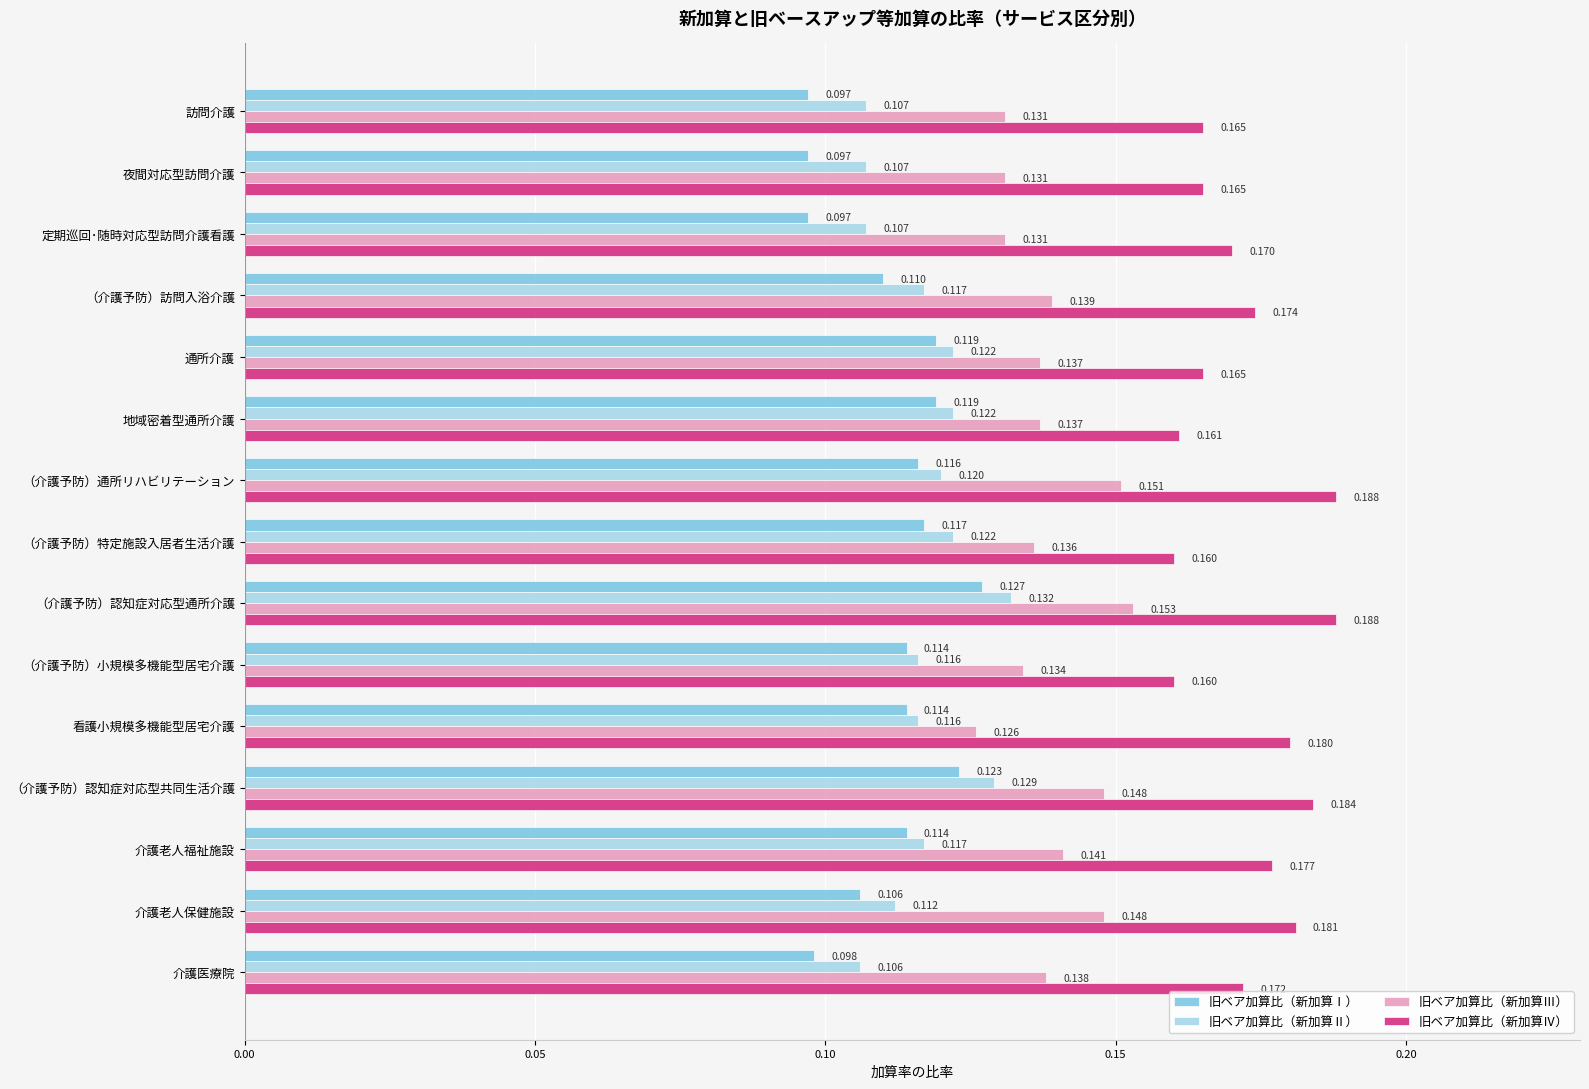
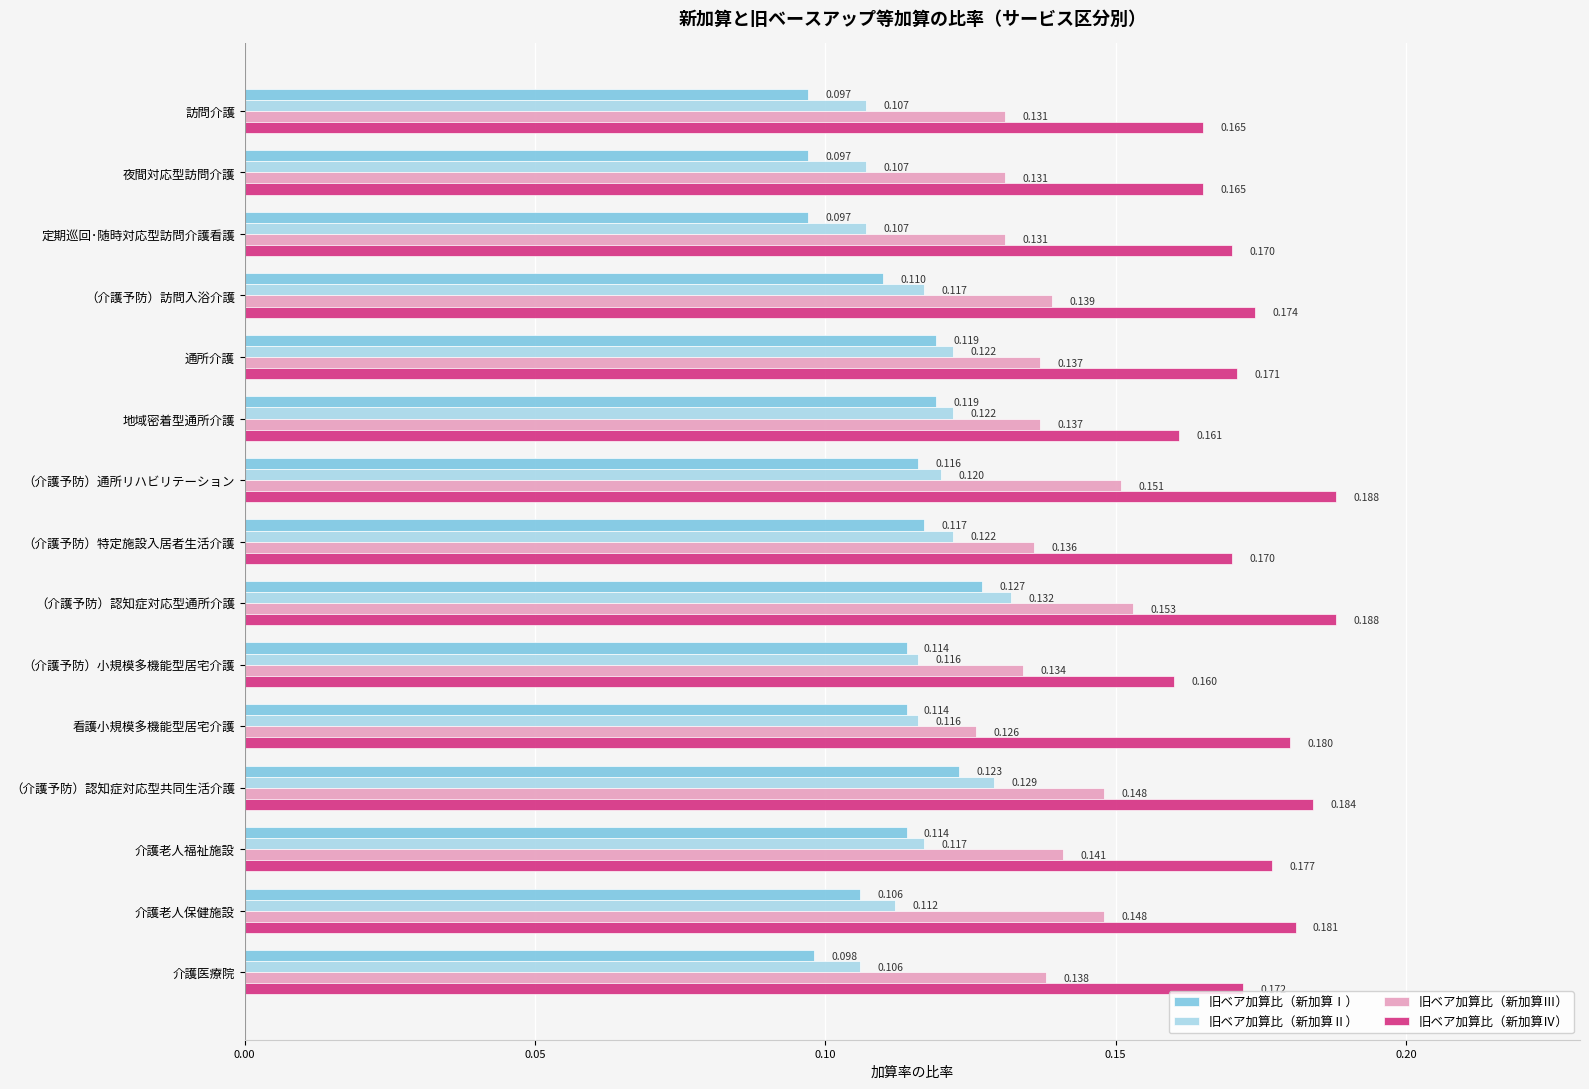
旧ベア加算比（新加算Ⅳ）, 通所介護: 0.165 -> 0.171
旧ベア加算比（新加算Ⅳ）, （介護予防）特定施設入居者生活介護: 0.160 -> 0.170
